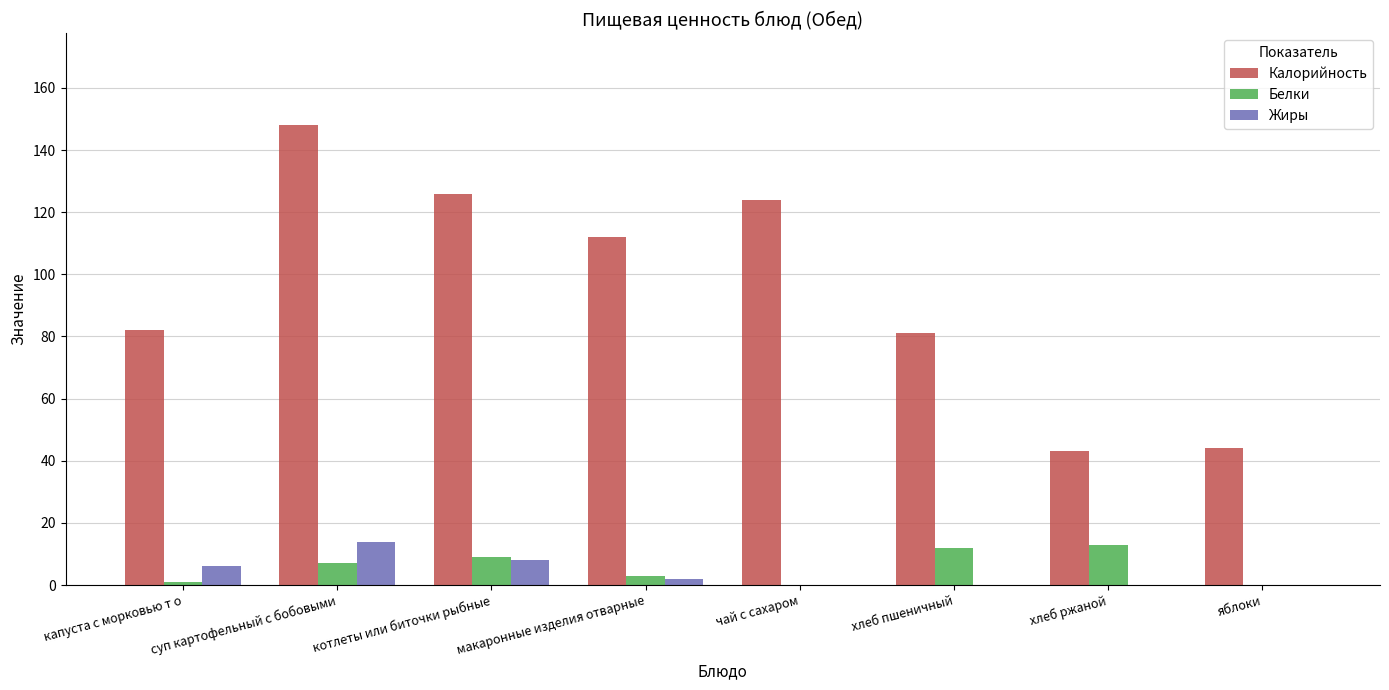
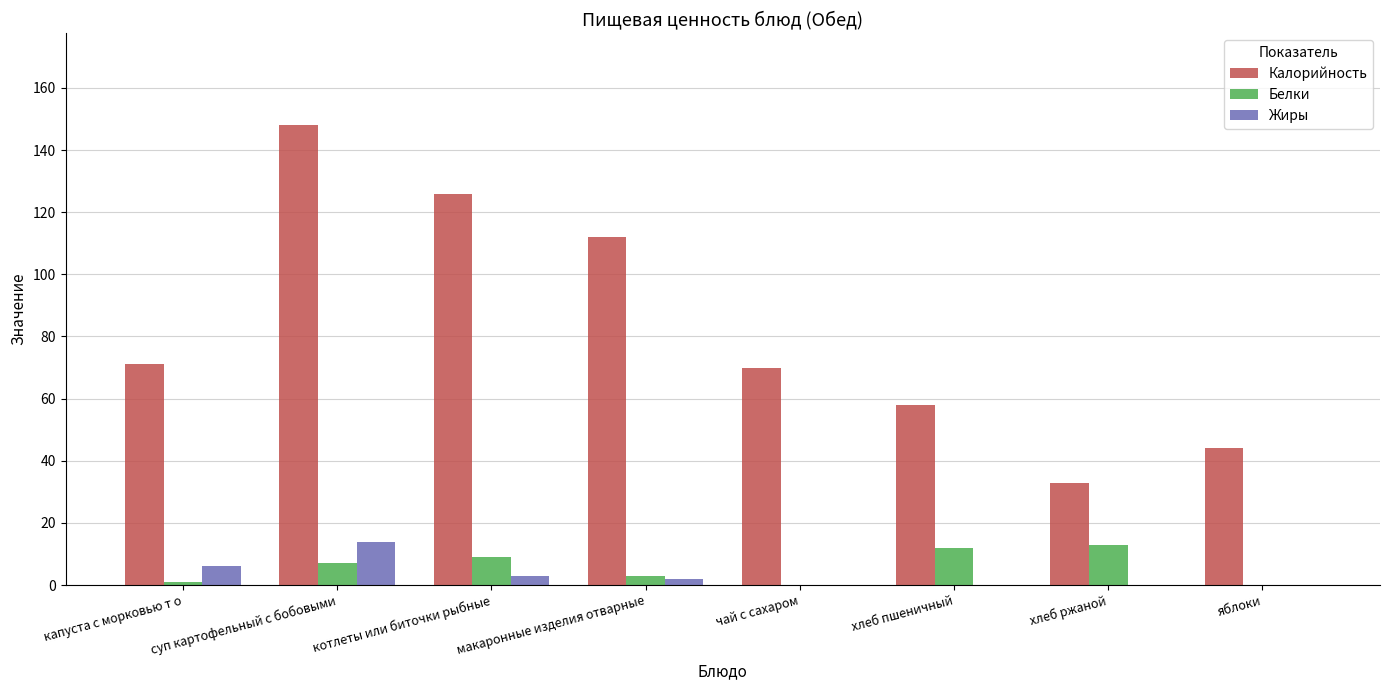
Калорийность, капуста с морковью т о: 82 -> 71
Жиры, котлеты или биточки рыбные: 8 -> 3
Калорийность, чай с сахаром: 124 -> 70
Калорийность, хлеб пшеничный: 81 -> 58
Калорийность, хлеб ржаной: 43 -> 33
